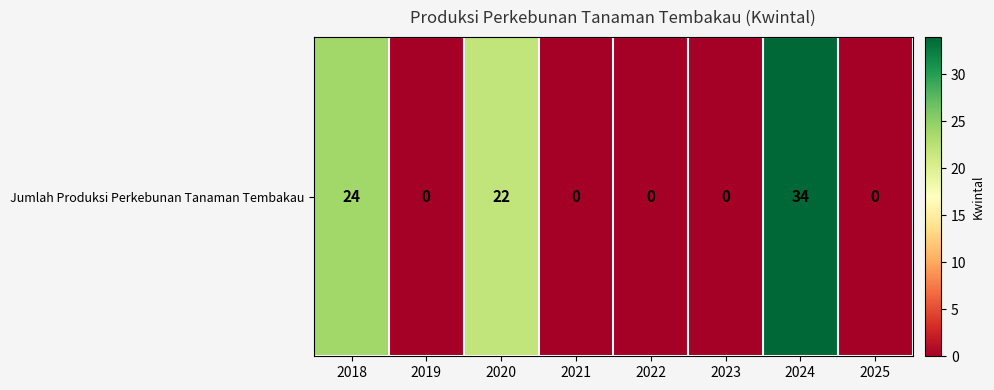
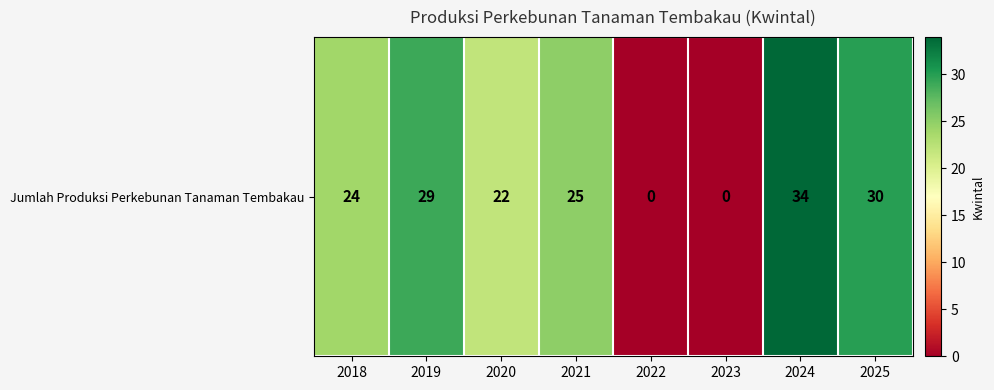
Jumlah Produksi Perkebunan Tanaman Tembakau, 2019: 0 -> 29
Jumlah Produksi Perkebunan Tanaman Tembakau, 2021: 0 -> 25
Jumlah Produksi Perkebunan Tanaman Tembakau, 2025: 0 -> 30
